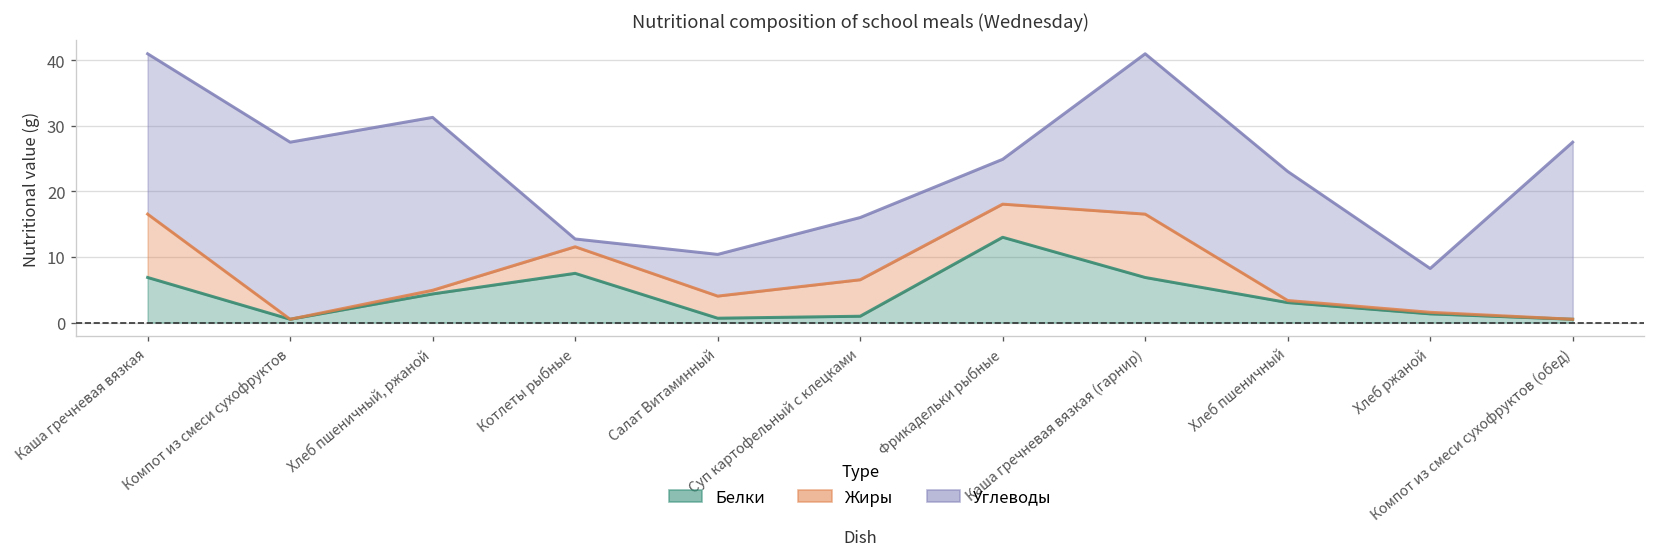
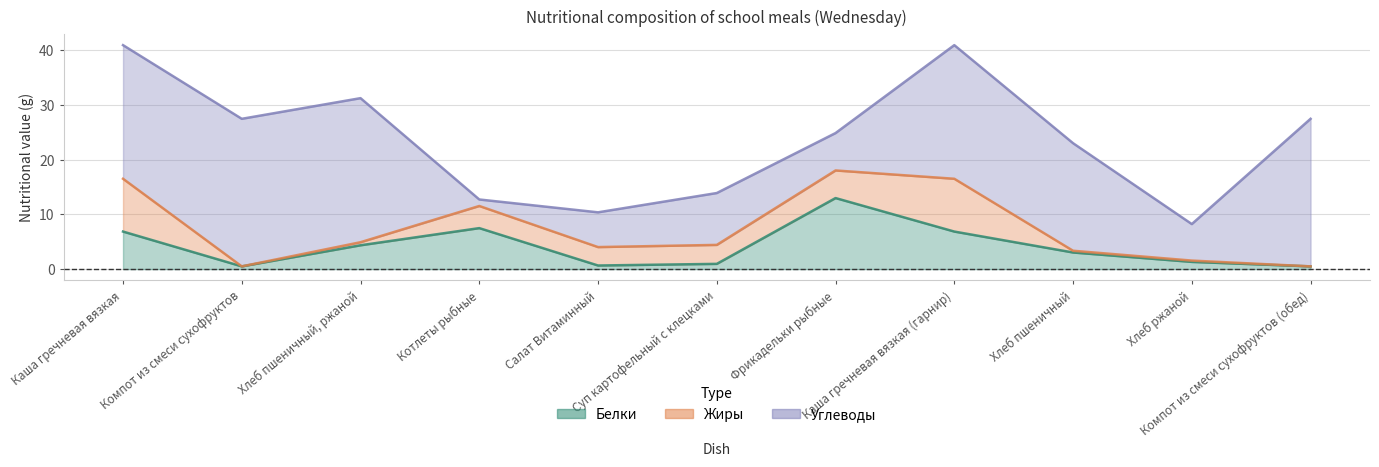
Жиры, Суп картофельный с клецками: 6 -> 3
